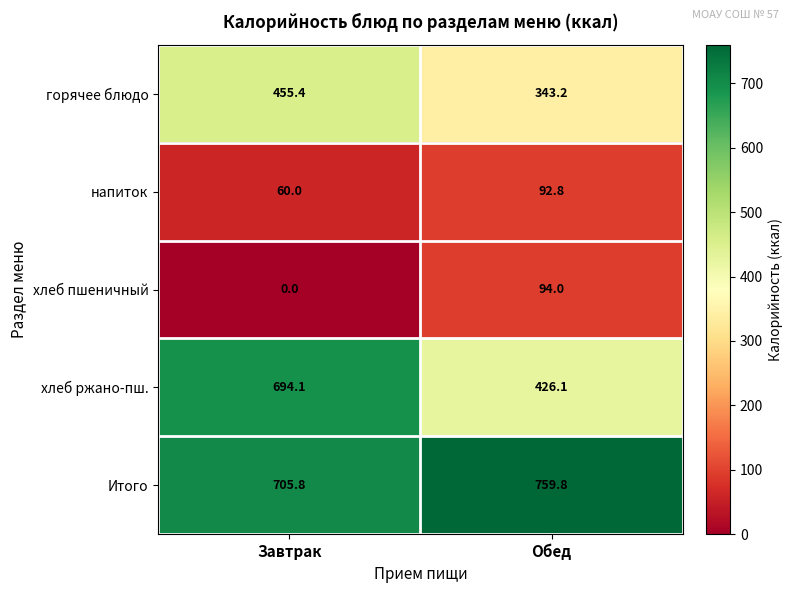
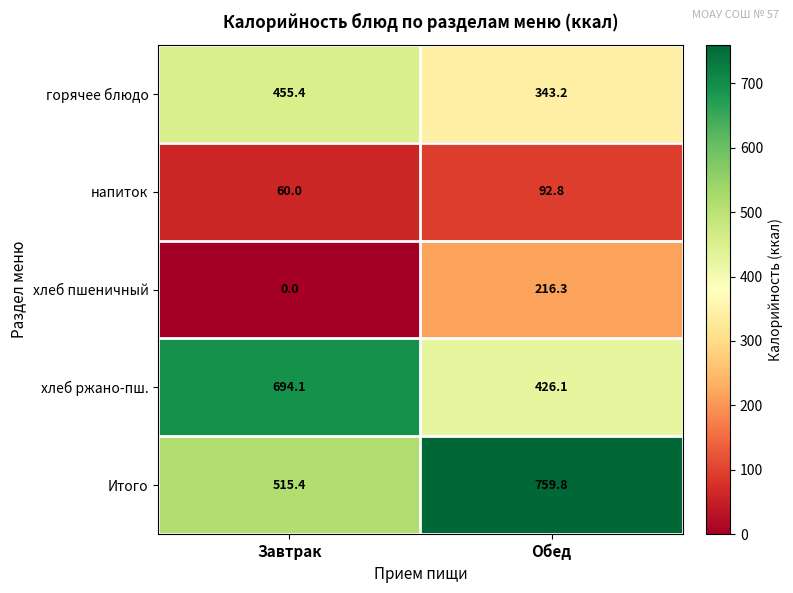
хлеб пшеничный, Обед: 94.0 -> 216.3
Итого, Завтрак: 705.8 -> 515.4
